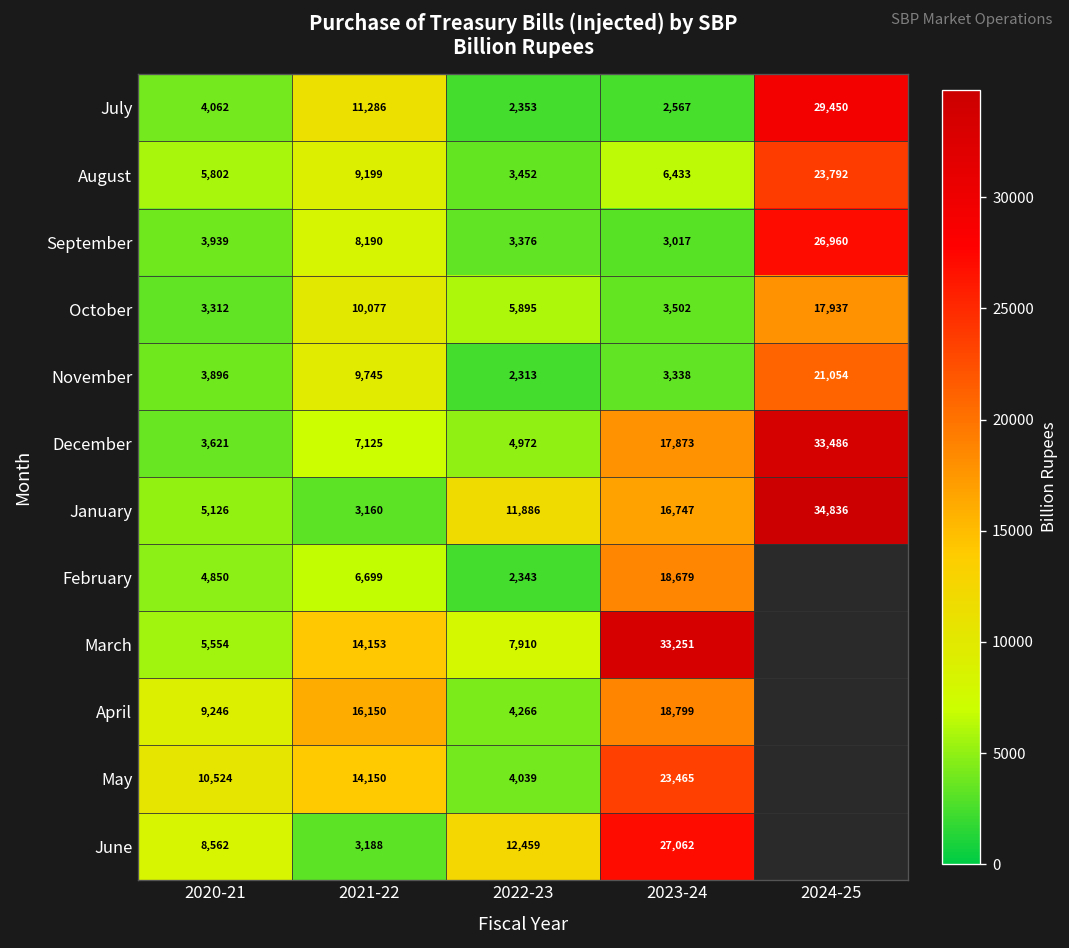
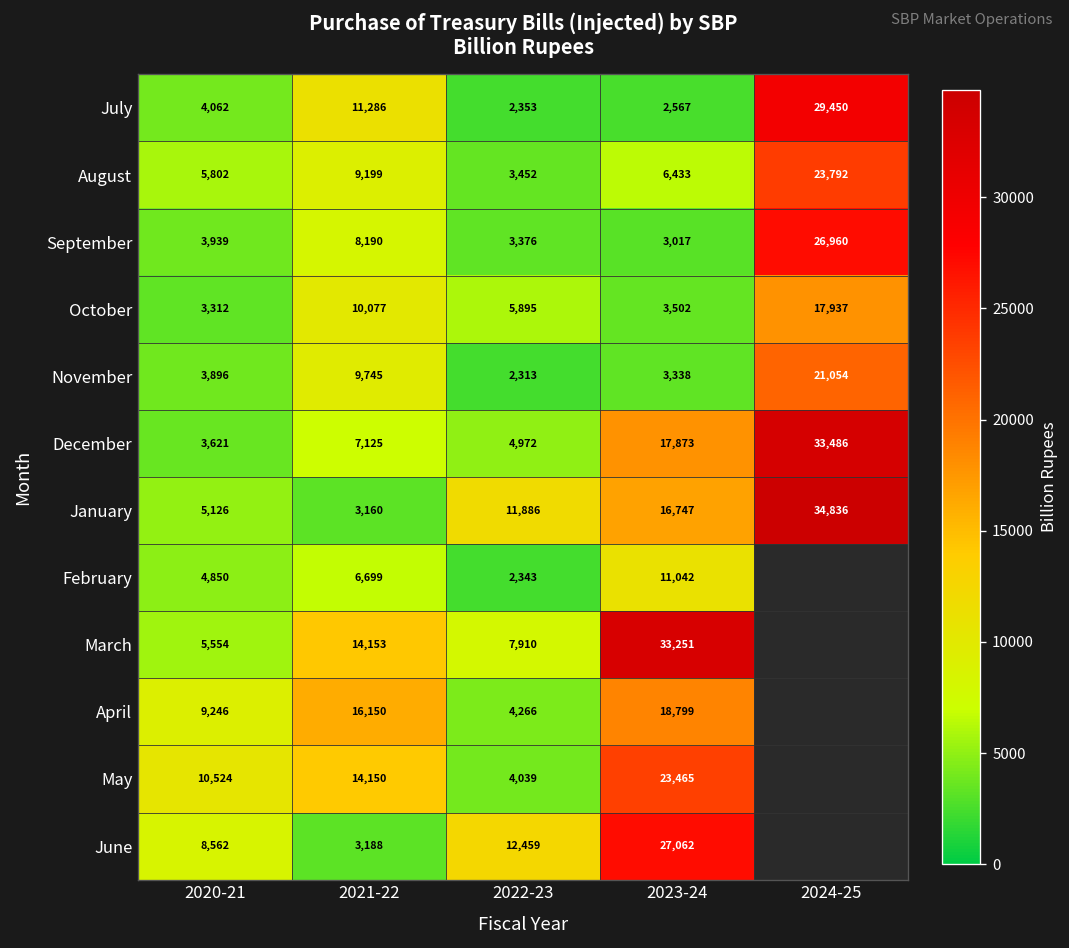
February, 2023-24: 18,679 -> 11,042
